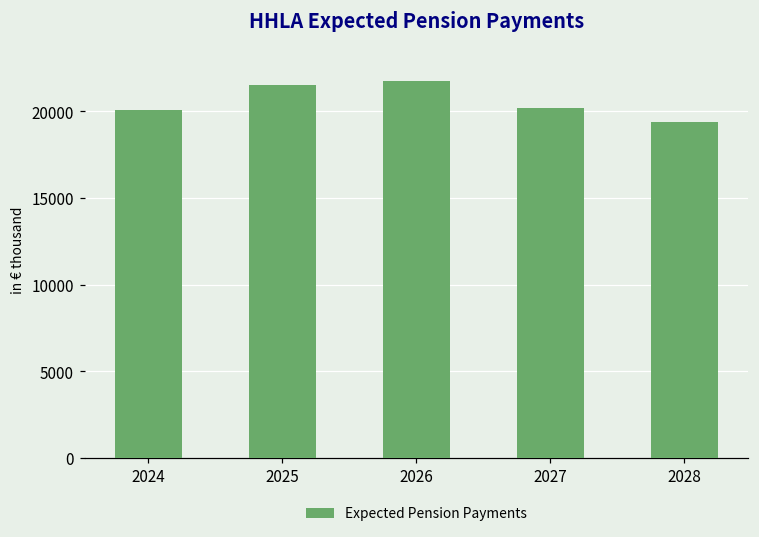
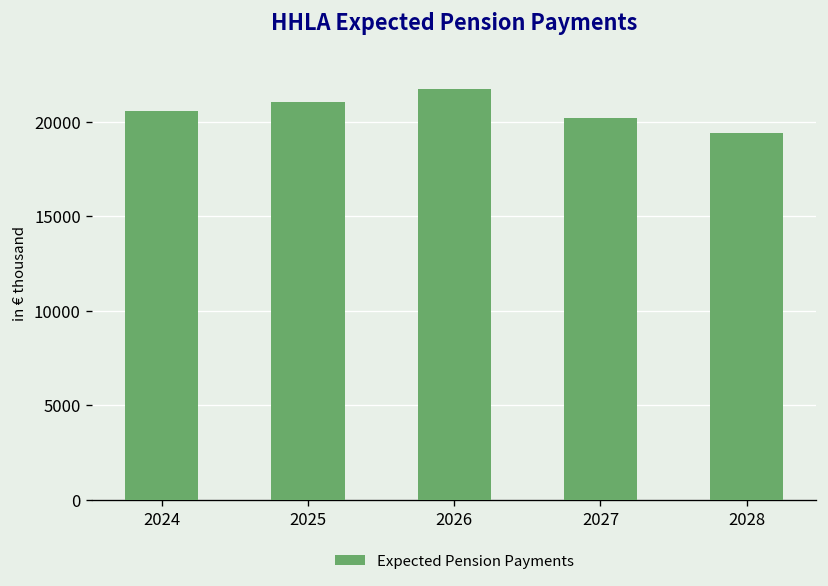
2024: 20100 -> 20600
2025: 21500 -> 21000
